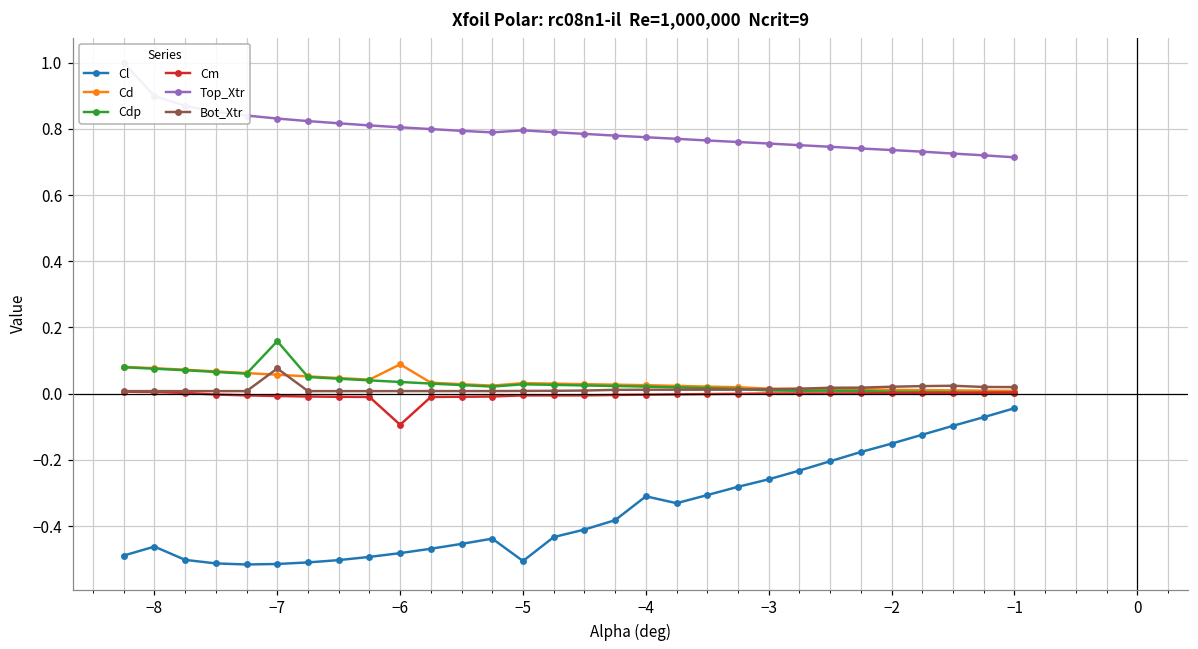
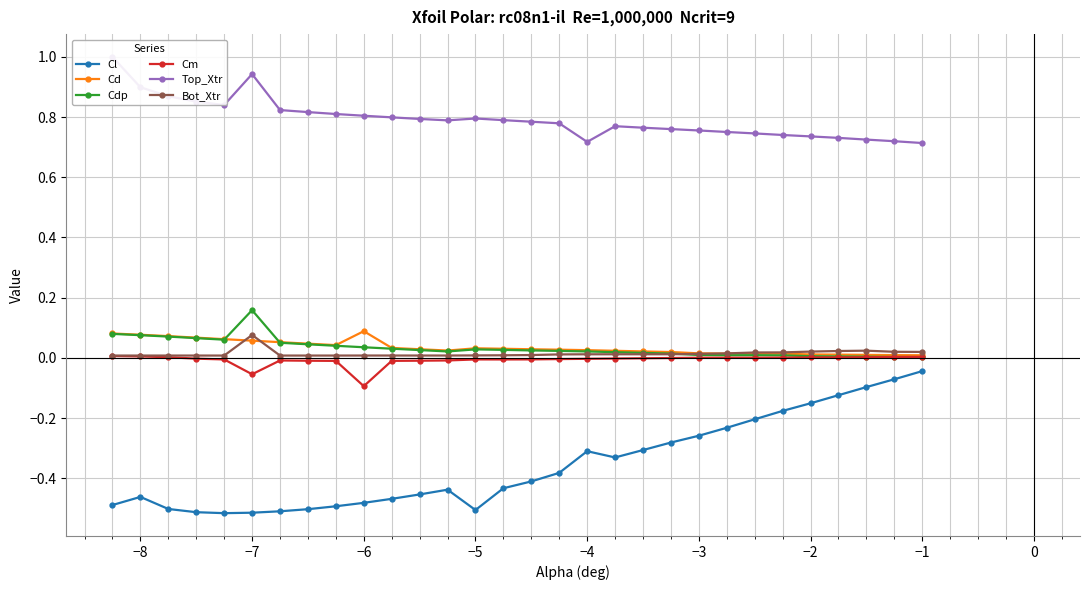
Cm, −7: -0.01 -> -0.05
Top_Xtr, −7: 0.83 -> 0.94
Top_Xtr, −4: 0.77 -> 0.72
